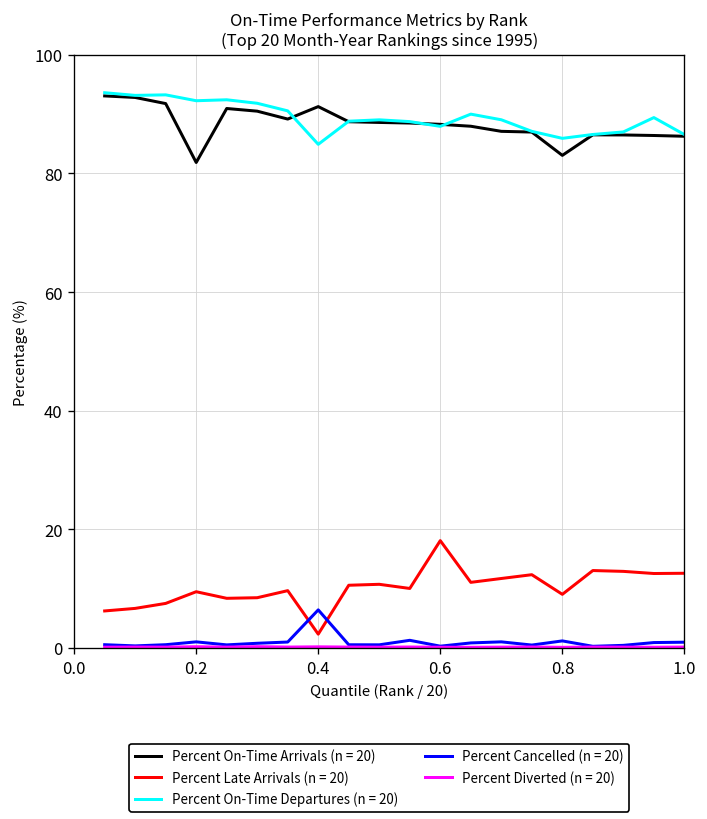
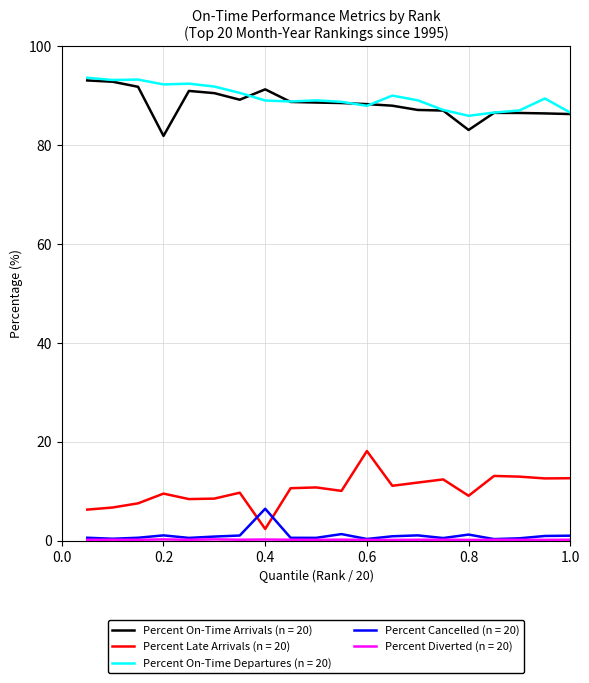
Percent On-Time Departures (n = 20), 0.4: 85 -> 89
